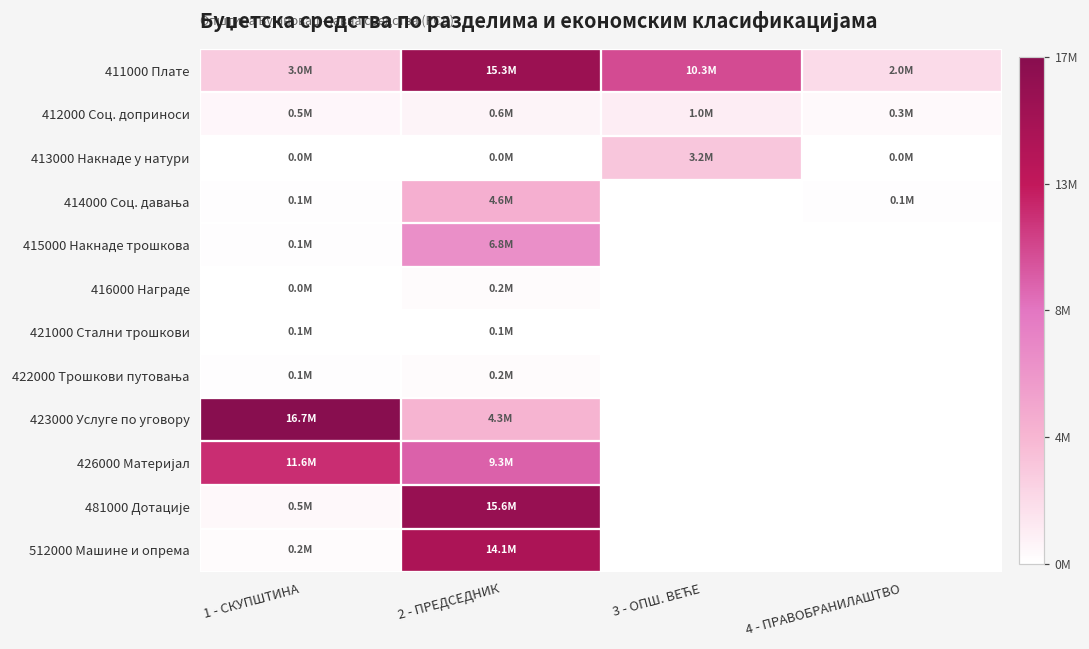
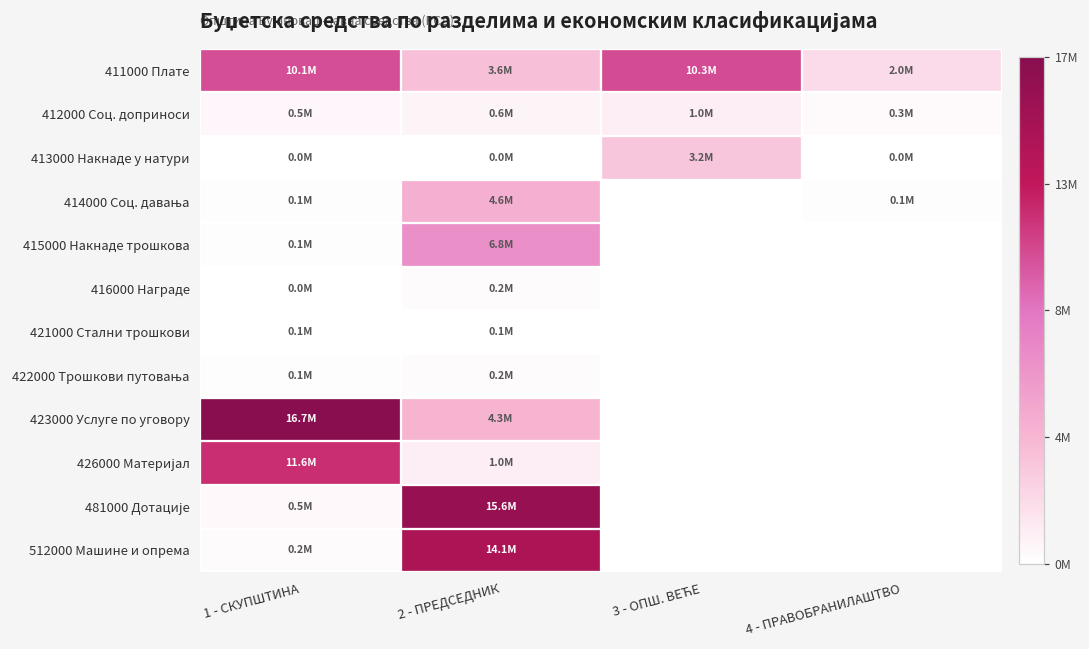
411000 Плате, 1 - СКУПШТИНА: 3.0M -> 10.1M
411000 Плате, 2 - ПРЕДСЕДНИК: 15.3M -> 3.6M
426000 Материјал, 2 - ПРЕДСЕДНИК: 9.3M -> 1.0M
